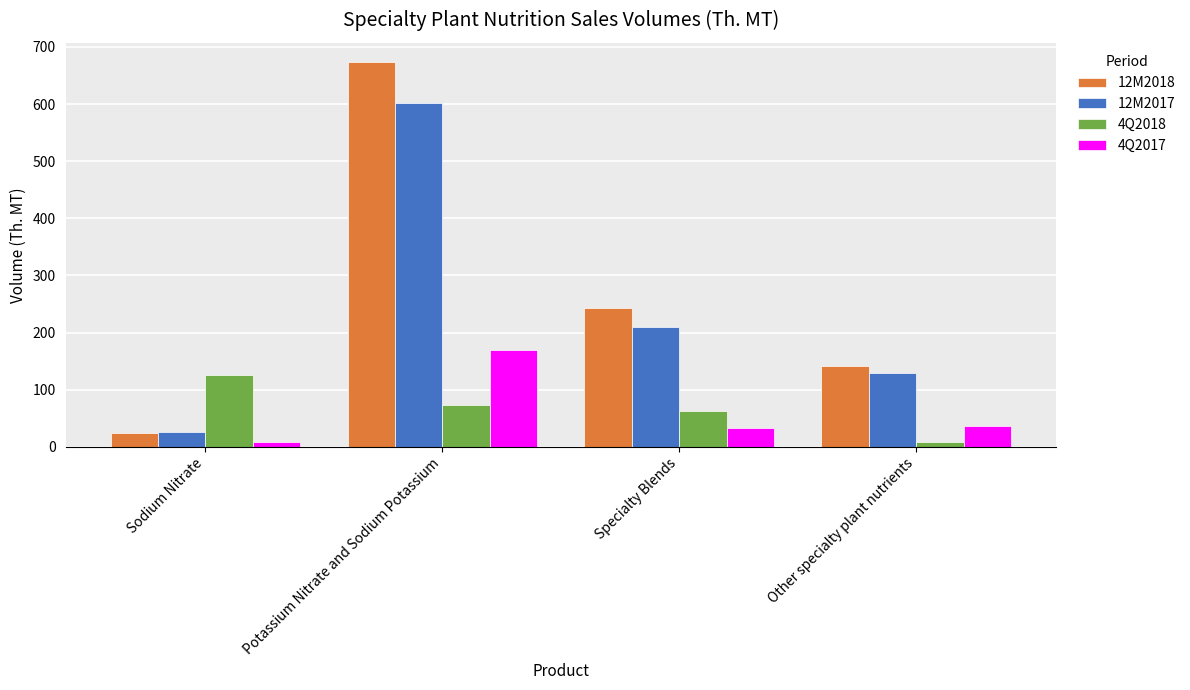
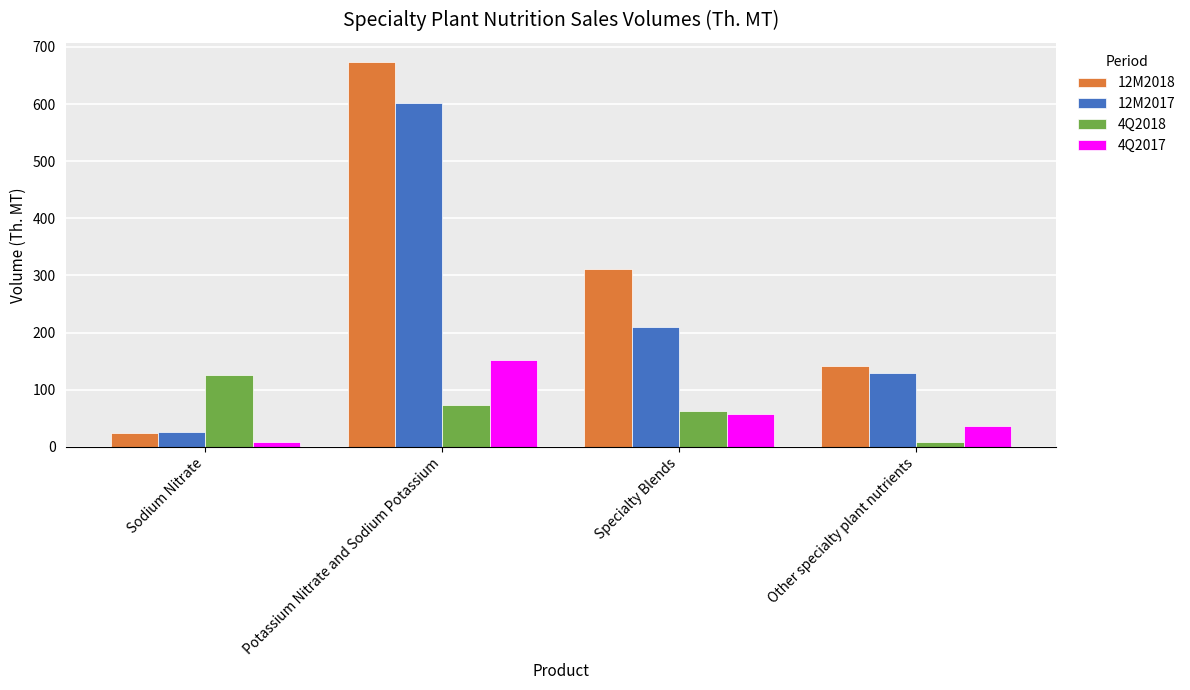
4Q2017, Potassium Nitrate and Sodium Potassium: 170 -> 150
12M2018, Specialty Blends: 240 -> 310
4Q2017, Specialty Blends: 30 -> 60
